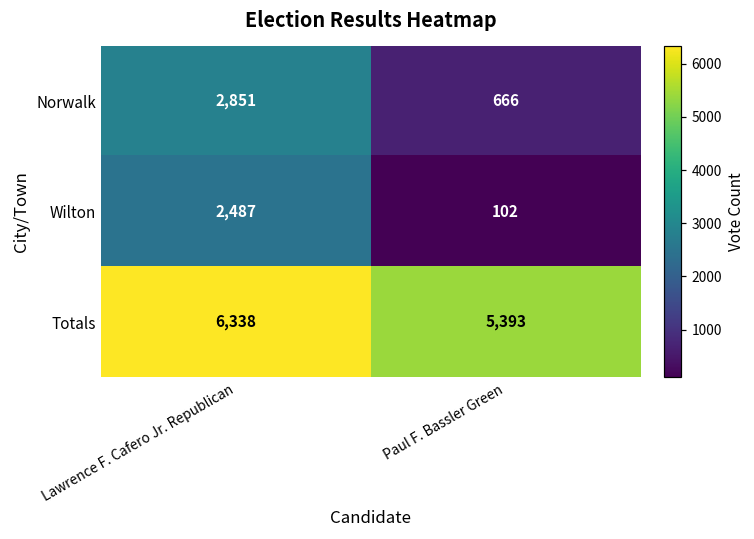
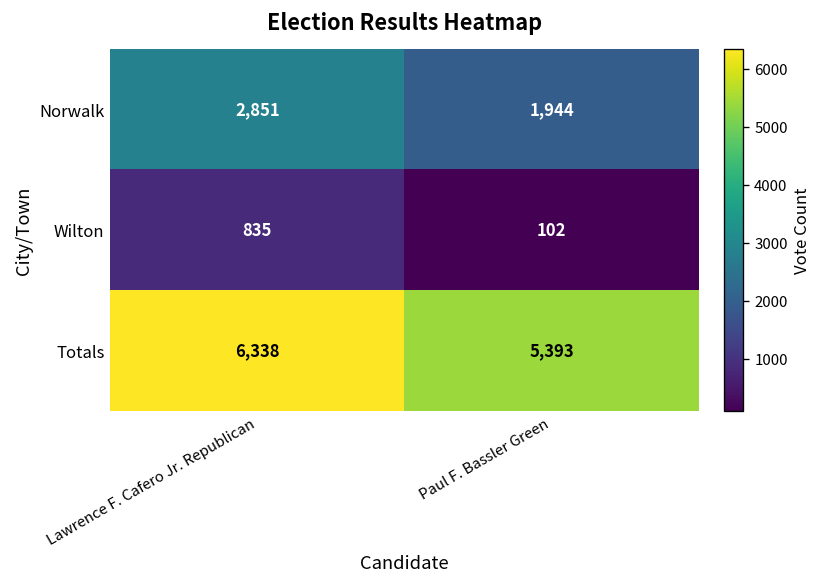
Norwalk, Paul F. Bassler Green: 666 -> 1,944
Wilton, Lawrence F. Cafero Jr. Republican: 2,487 -> 835
